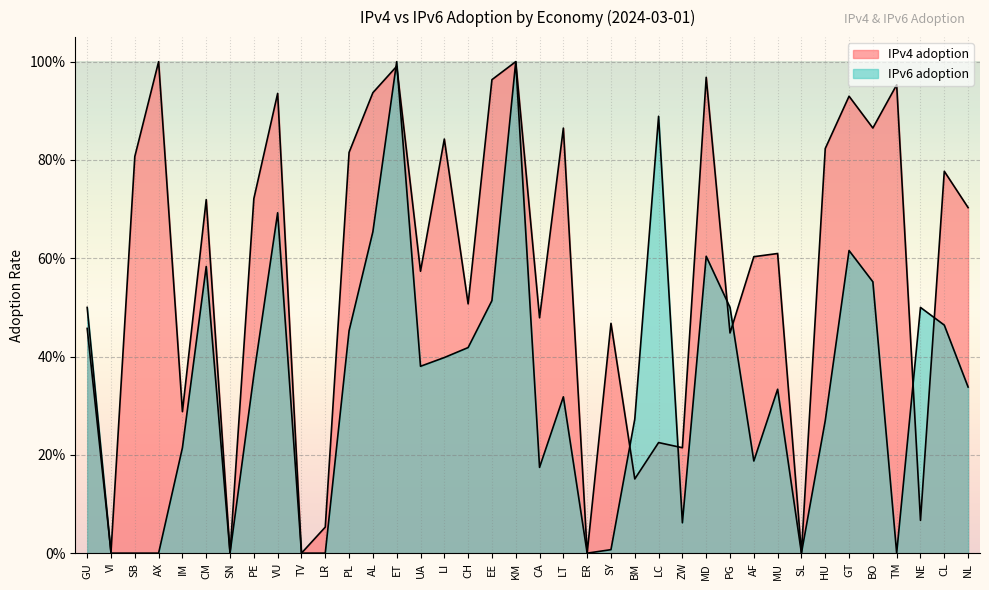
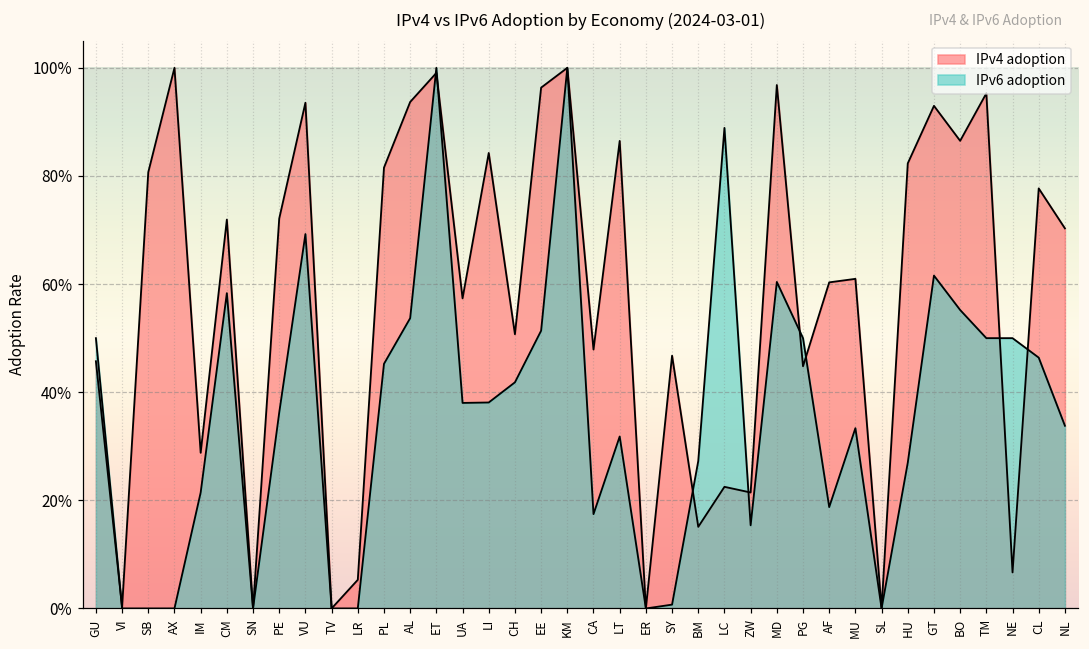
IPv6 adoption, AL: 65% -> 54%
IPv6 adoption, LI: 40% -> 38%
IPv6 adoption, ZW: 6% -> 15%
IPv6 adoption, TM: 0% -> 50%
